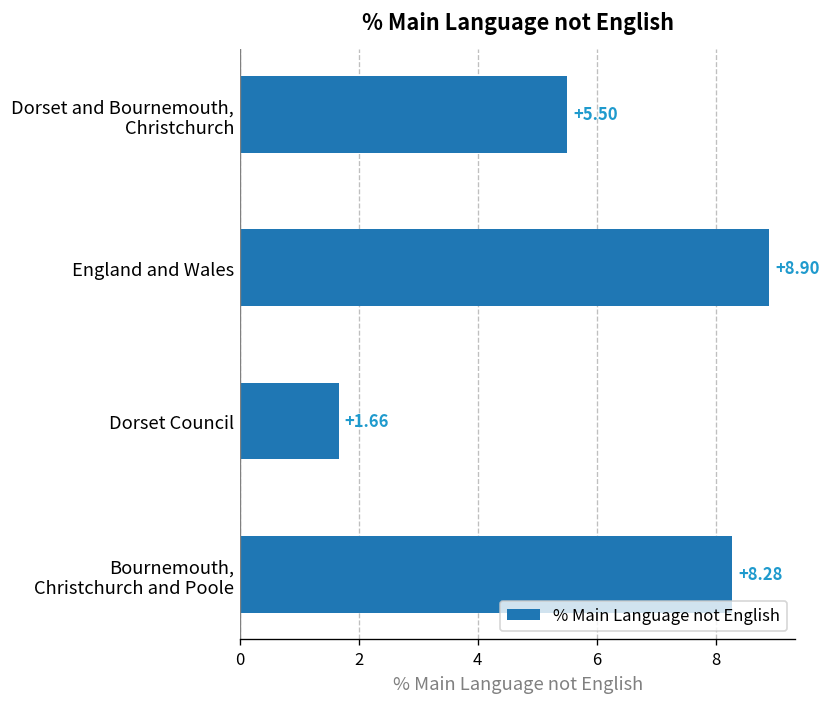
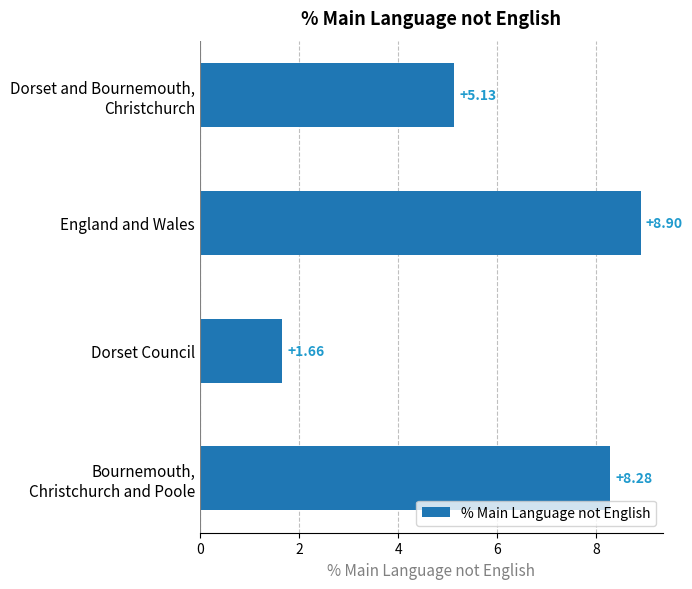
Dorset and Bournemouth, Christchurch: +5.50 -> +5.13
